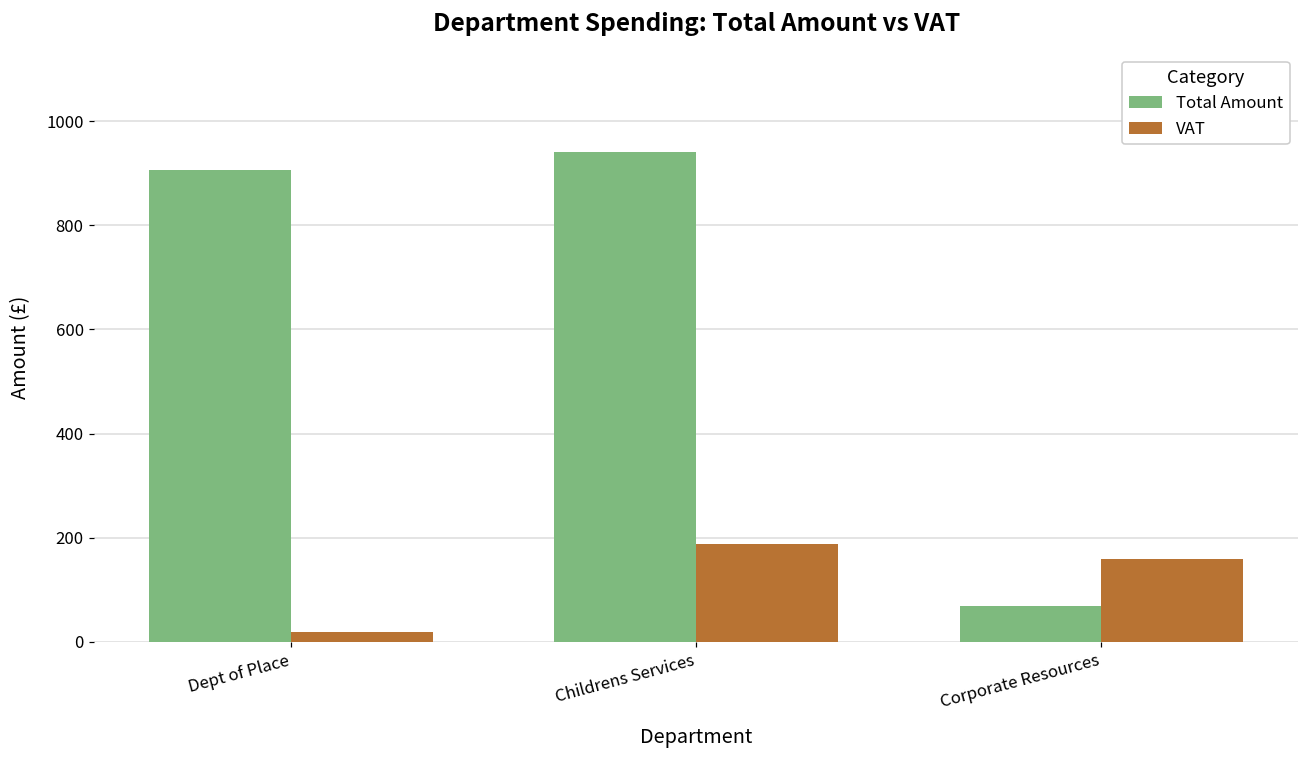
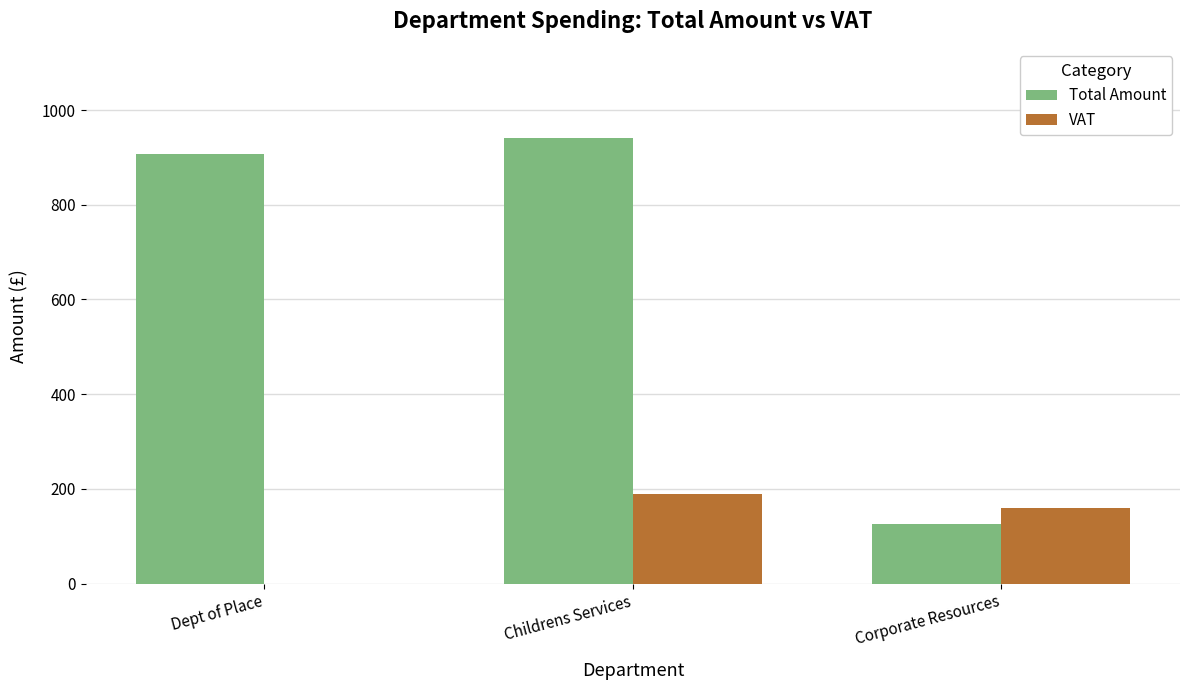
VAT, Dept of Place: 20 -> 0
Total Amount, Corporate Resources: 70 -> 130
